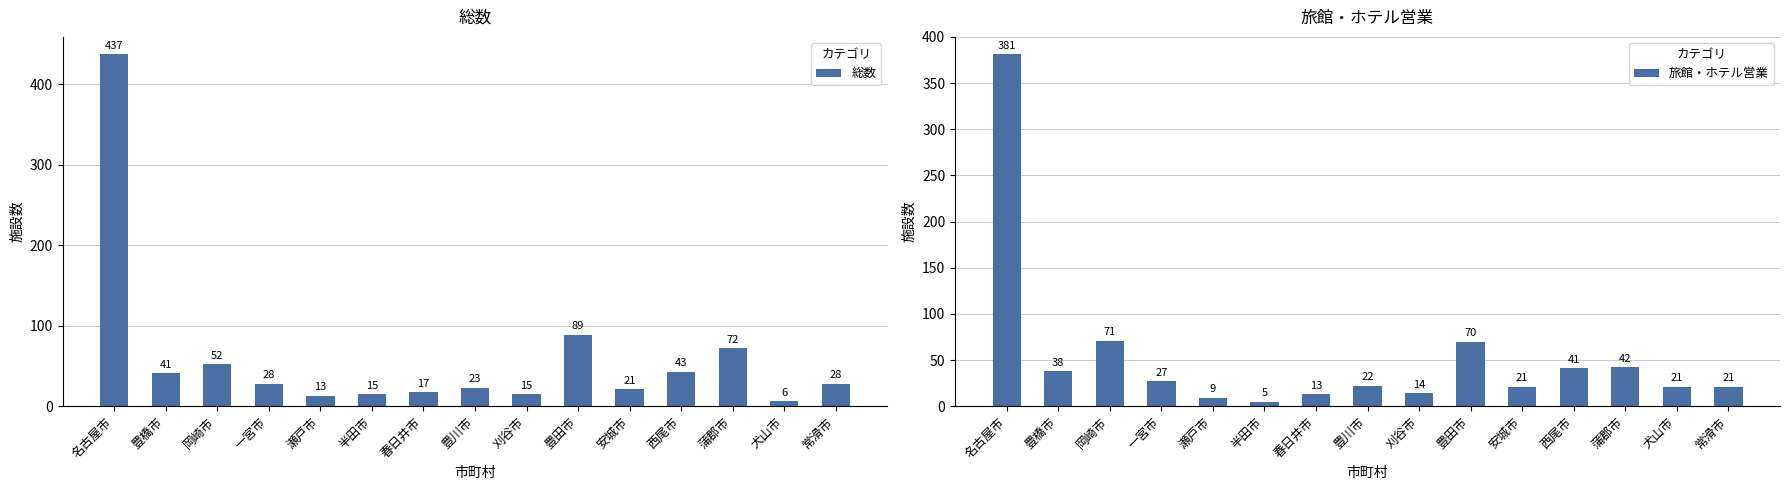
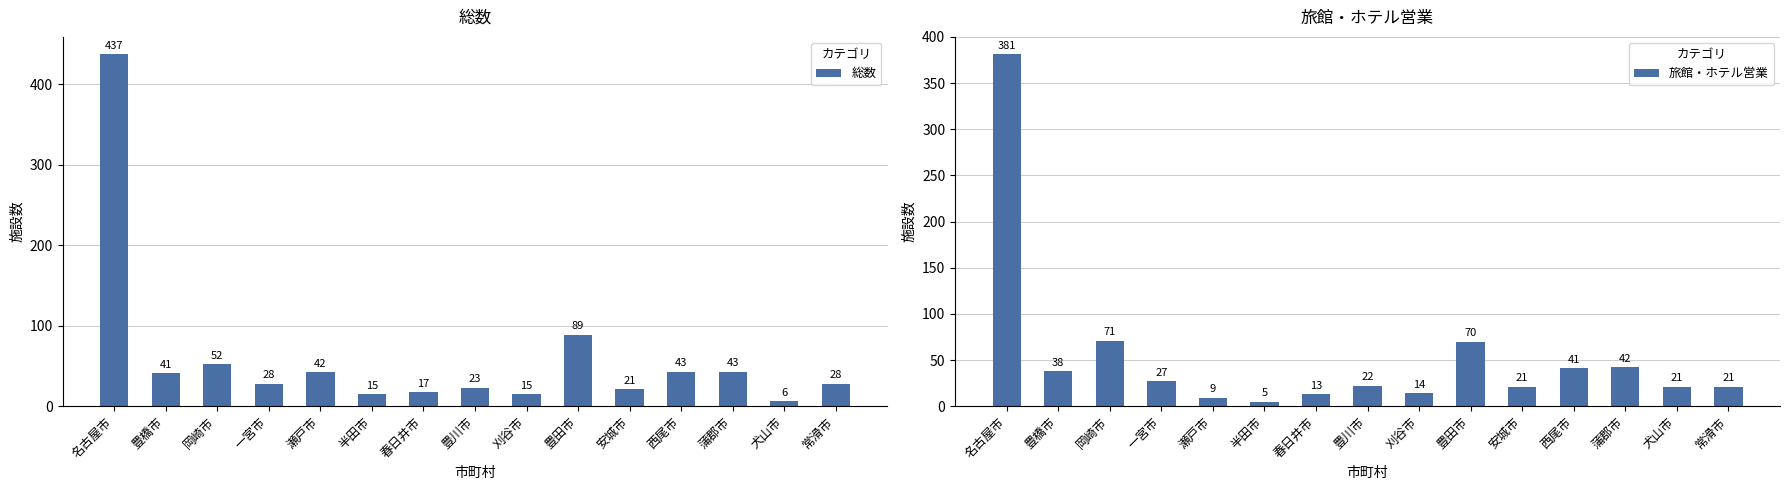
総数, 瀬戸市: 13 -> 42
総数, 蒲郡市: 72 -> 43
